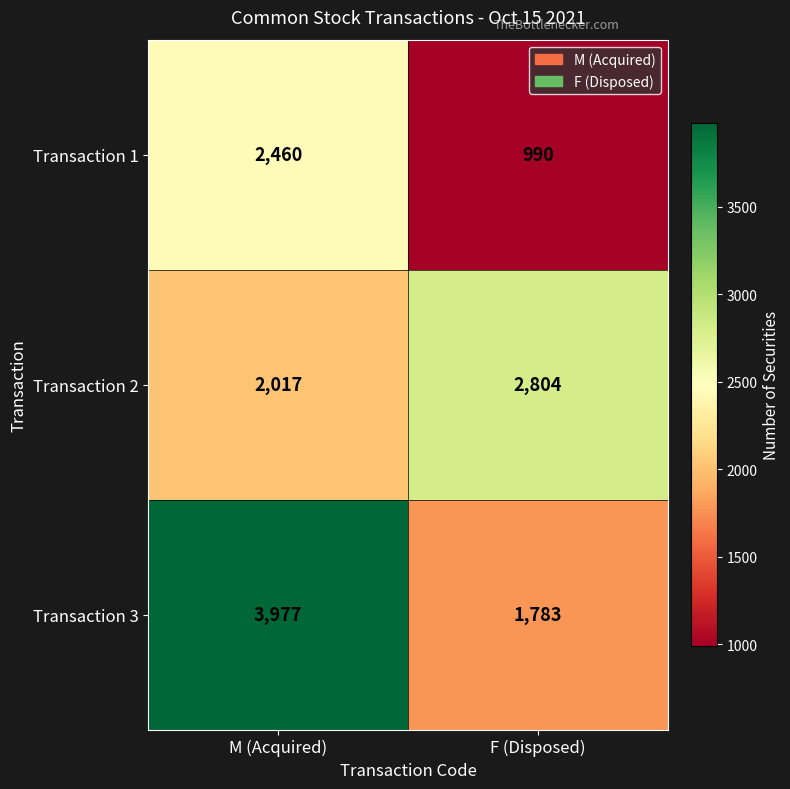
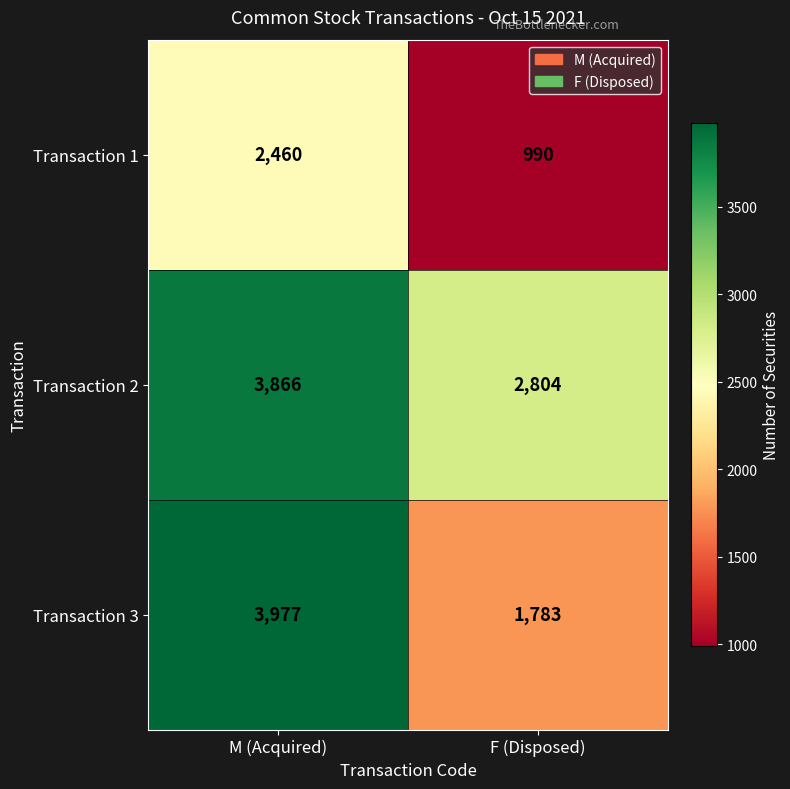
Transaction 2, M (Acquired): 2,017 -> 3,866
